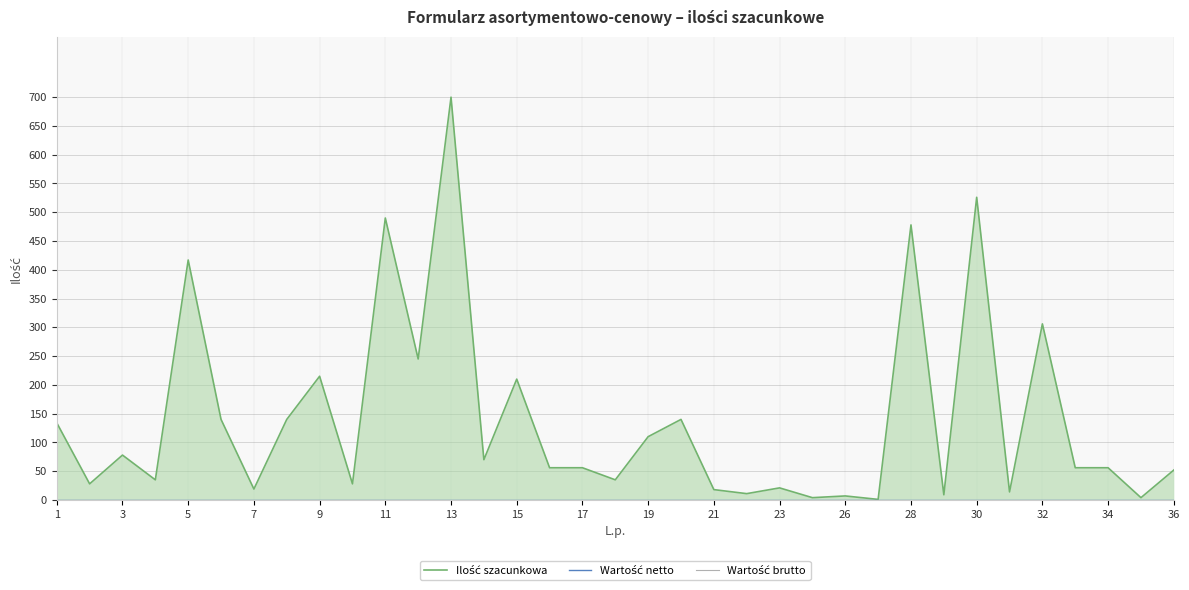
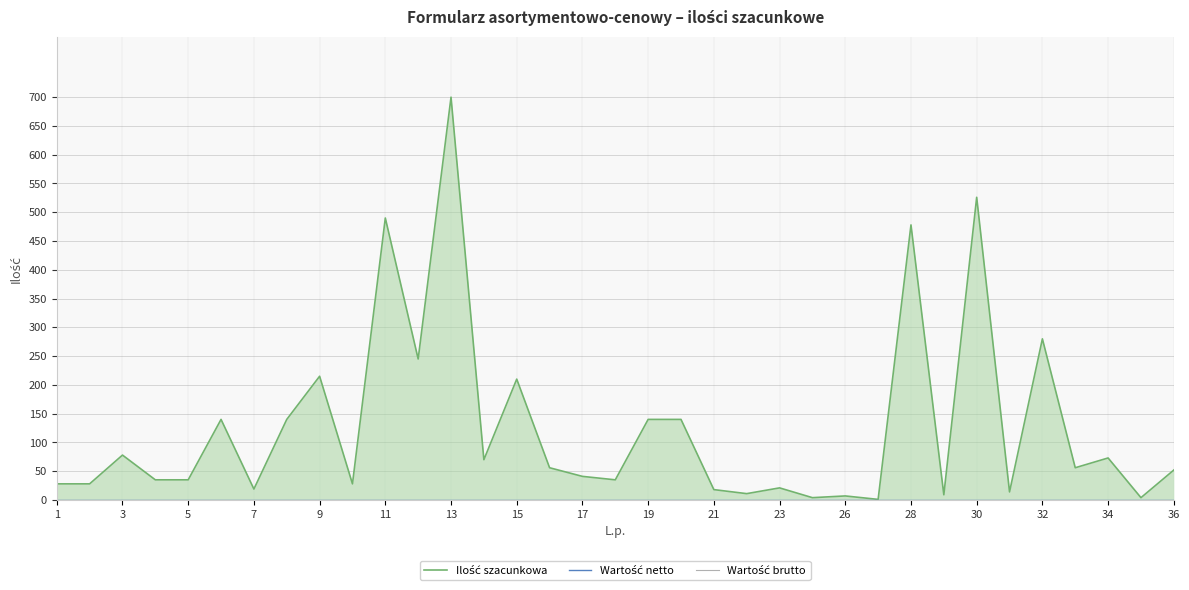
Ilość szacunkowa, 1: 130 -> 30
Ilość szacunkowa, 5: 420 -> 40
Ilość szacunkowa, 17: 60 -> 40
Ilość szacunkowa, 19: 110 -> 140
Ilość szacunkowa, 32: 310 -> 280
Ilość szacunkowa, 34: 60 -> 70
